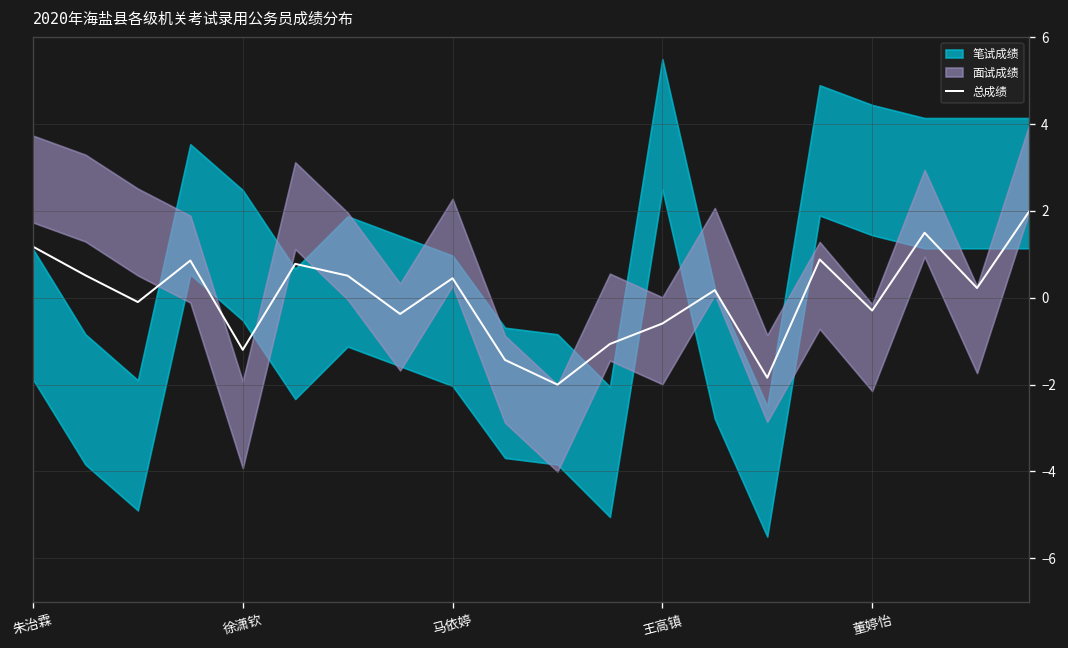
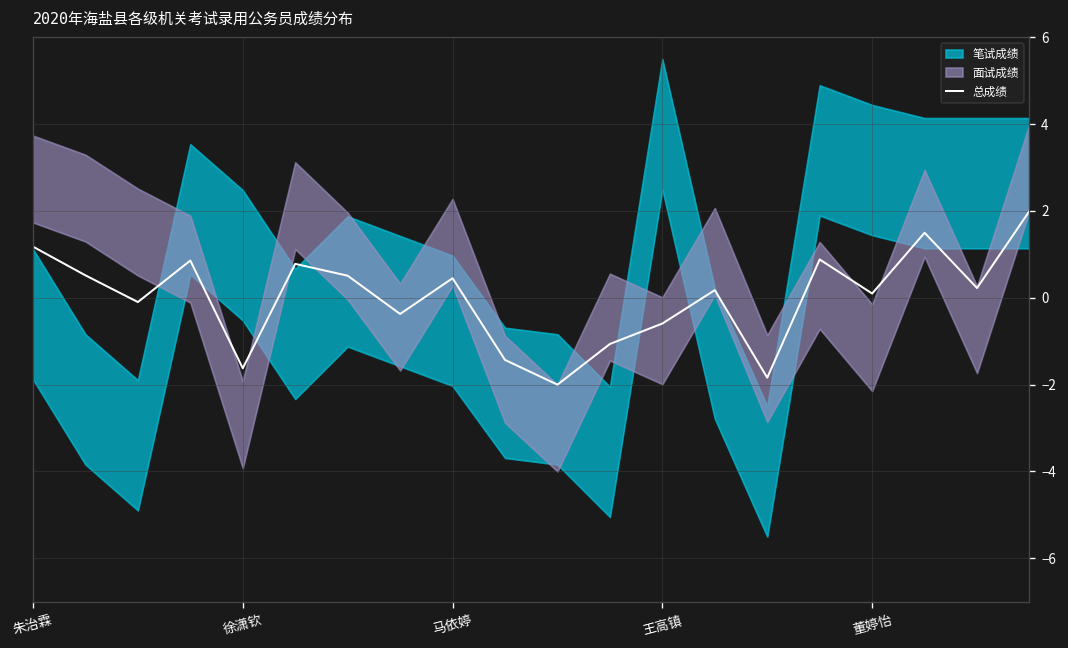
总成绩, 徐潇钦: -1.2 -> -1.6
总成绩, 董婷怡: -0.3 -> 0.1
